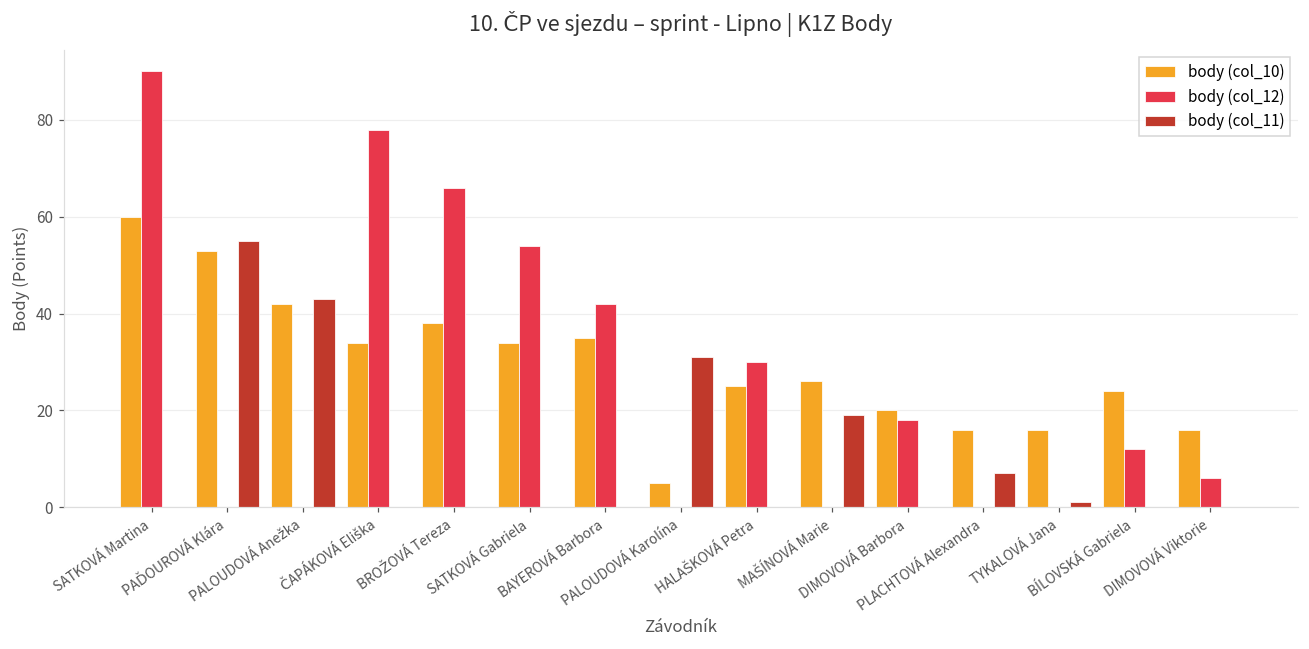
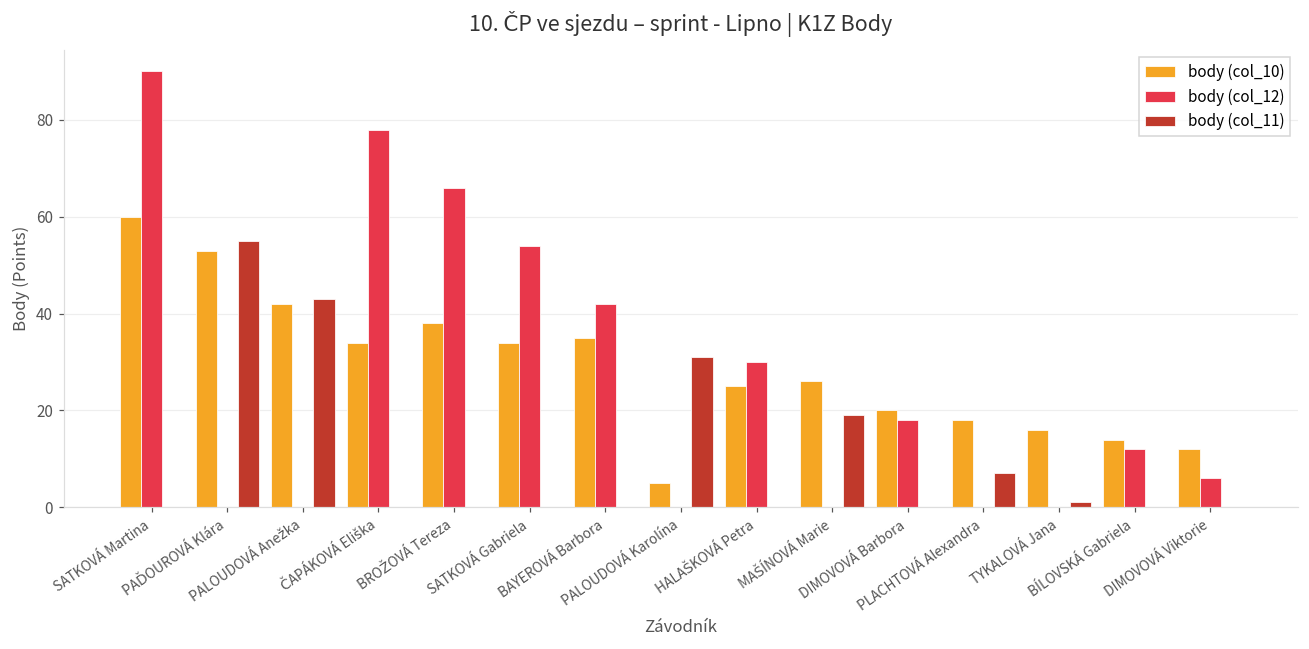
body (col_10), PLACHTOVÁ Alexandra: 16 -> 18
body (col_10), BÍLOVSKÁ Gabriela: 24 -> 14
body (col_10), DIMOVOVÁ Viktorie: 16 -> 12
